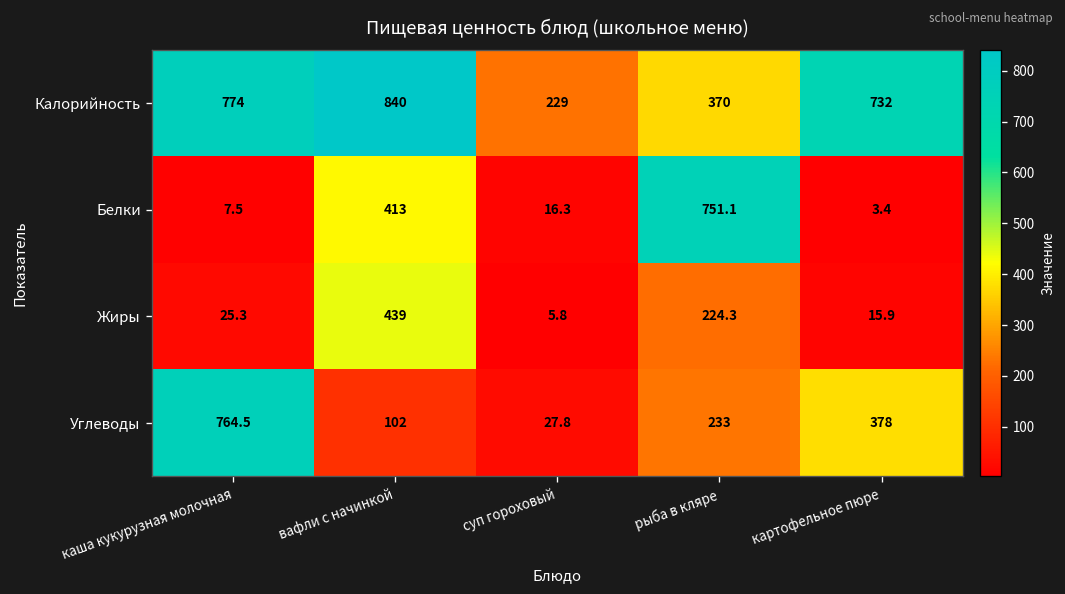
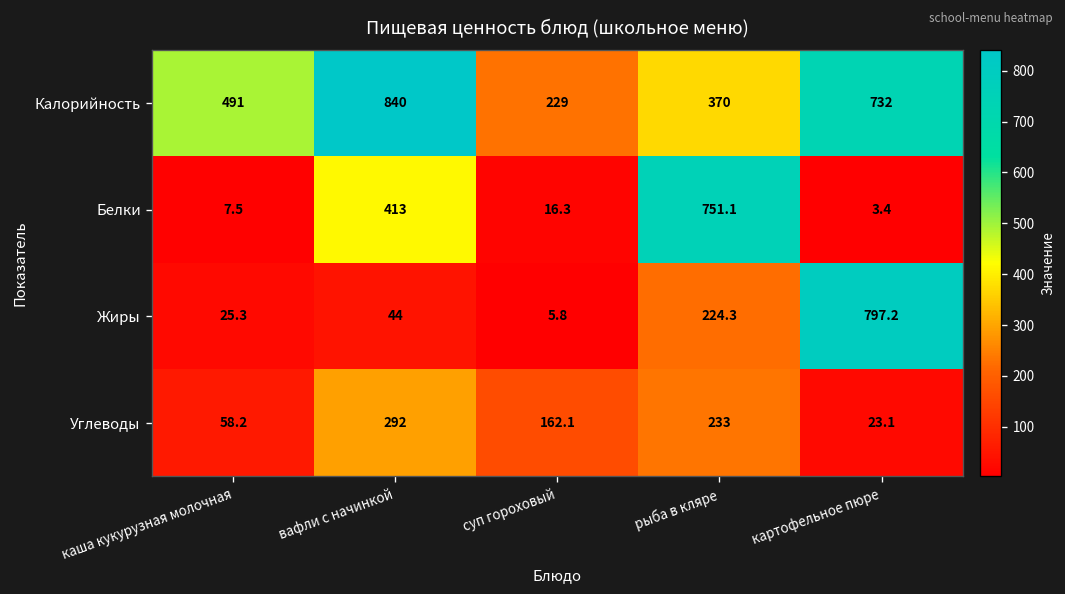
Калорийность, каша кукурузная молочная: 774 -> 491
Жиры, вафли с начинкой: 439 -> 44
Жиры, картофельное пюре: 15.9 -> 797.2
Углеводы, каша кукурузная молочная: 764.5 -> 58.2
Углеводы, вафли с начинкой: 102 -> 292
Углеводы, суп гороховый: 27.8 -> 162.1
Углеводы, картофельное пюре: 378 -> 23.1
